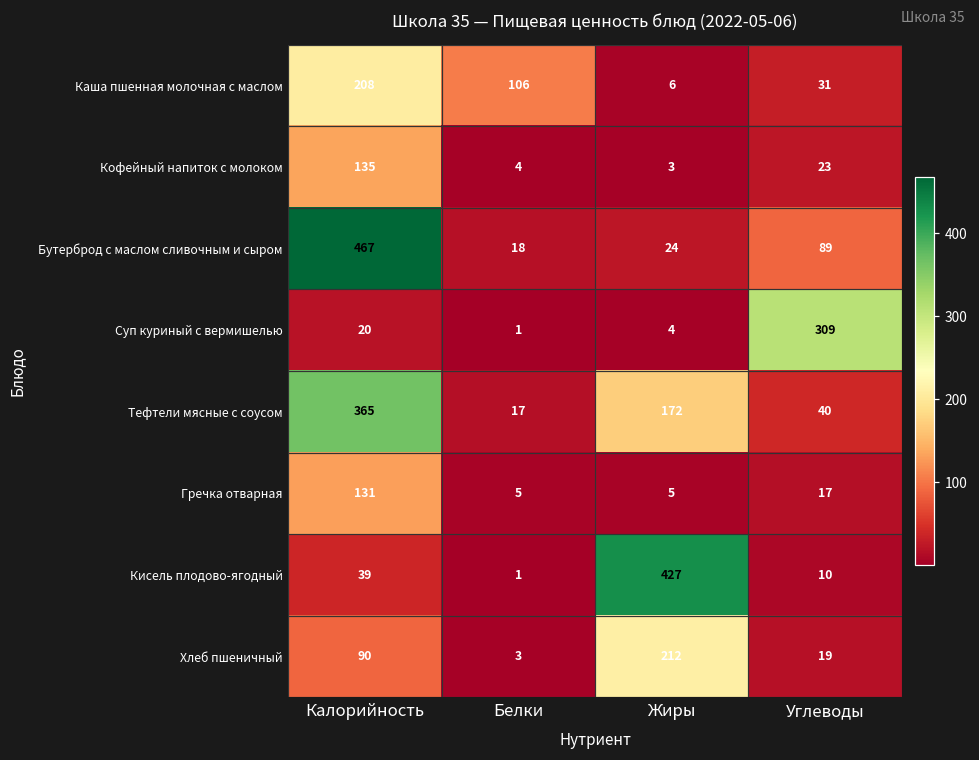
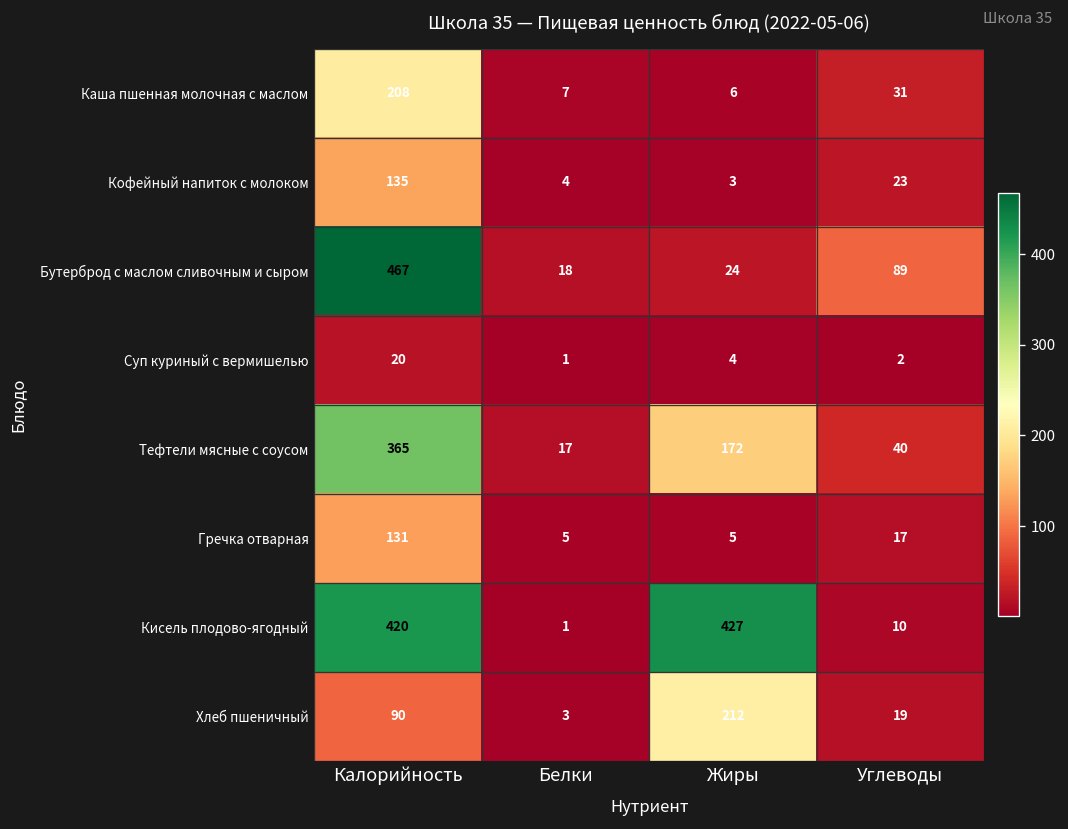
Каша пшенная молочная с маслом, Белки: 106 -> 7
Суп куриный с вермишелью, Углеводы: 309 -> 2
Кисель плодово-ягодный, Калорийность: 39 -> 420
